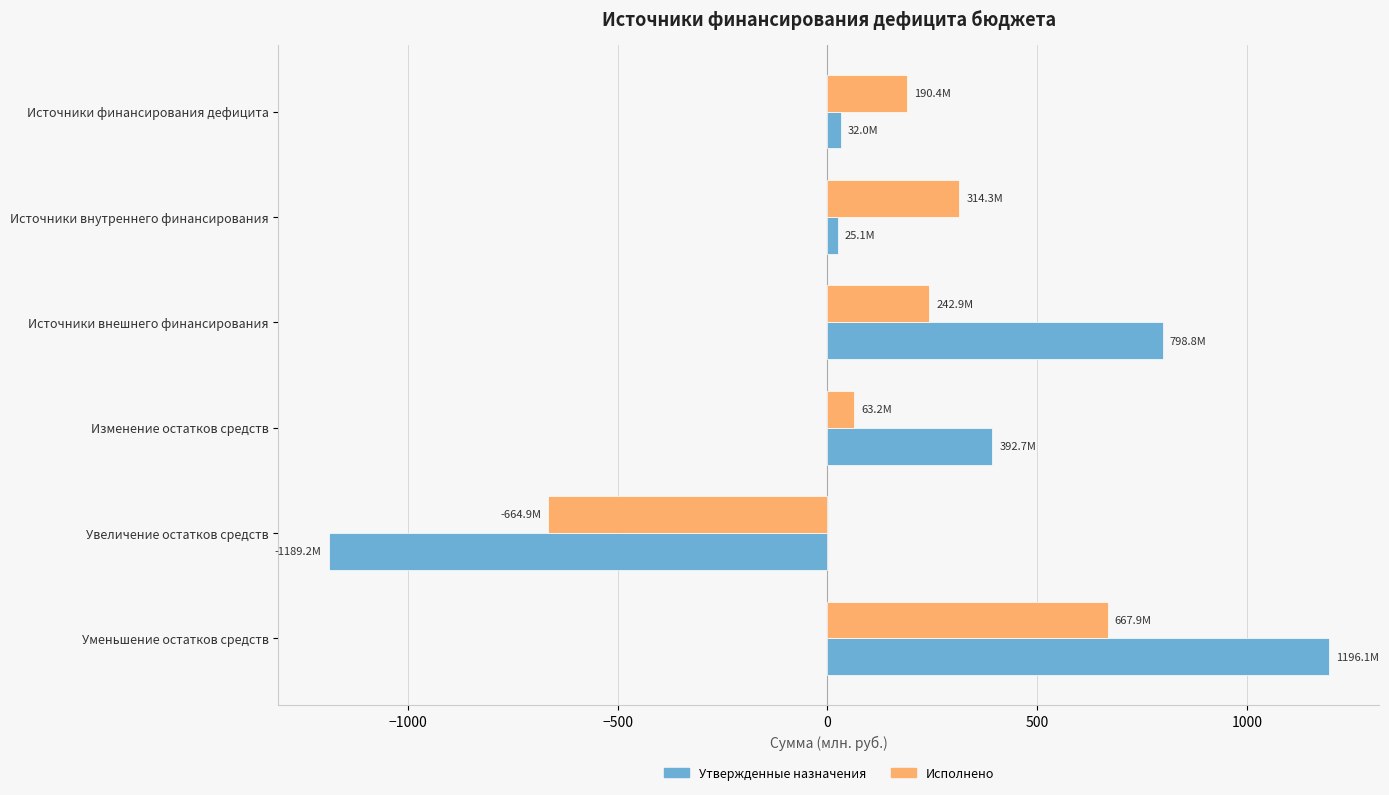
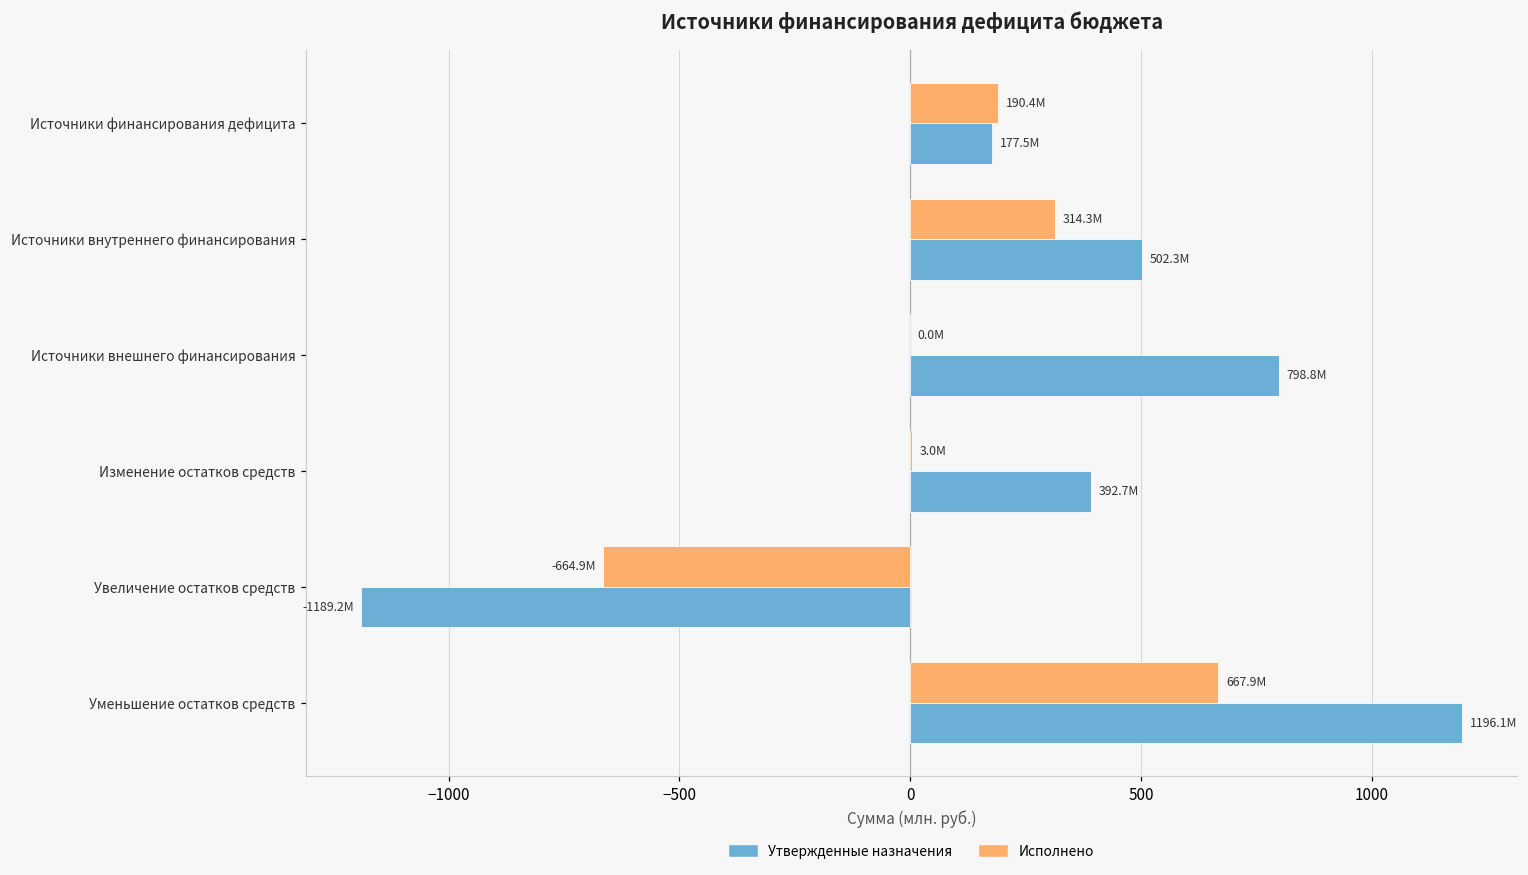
Утвержденные назначения, Источники финансирования дефицита: 32.0M -> 177.5M
Утвержденные назначения, Источники внутреннего финансирования: 25.1M -> 502.3M
Исполнено, Источники внешнего финансирования: 242.9M -> 0.0M
Исполнено, Изменение остатков средств: 63.2M -> 3.0M
